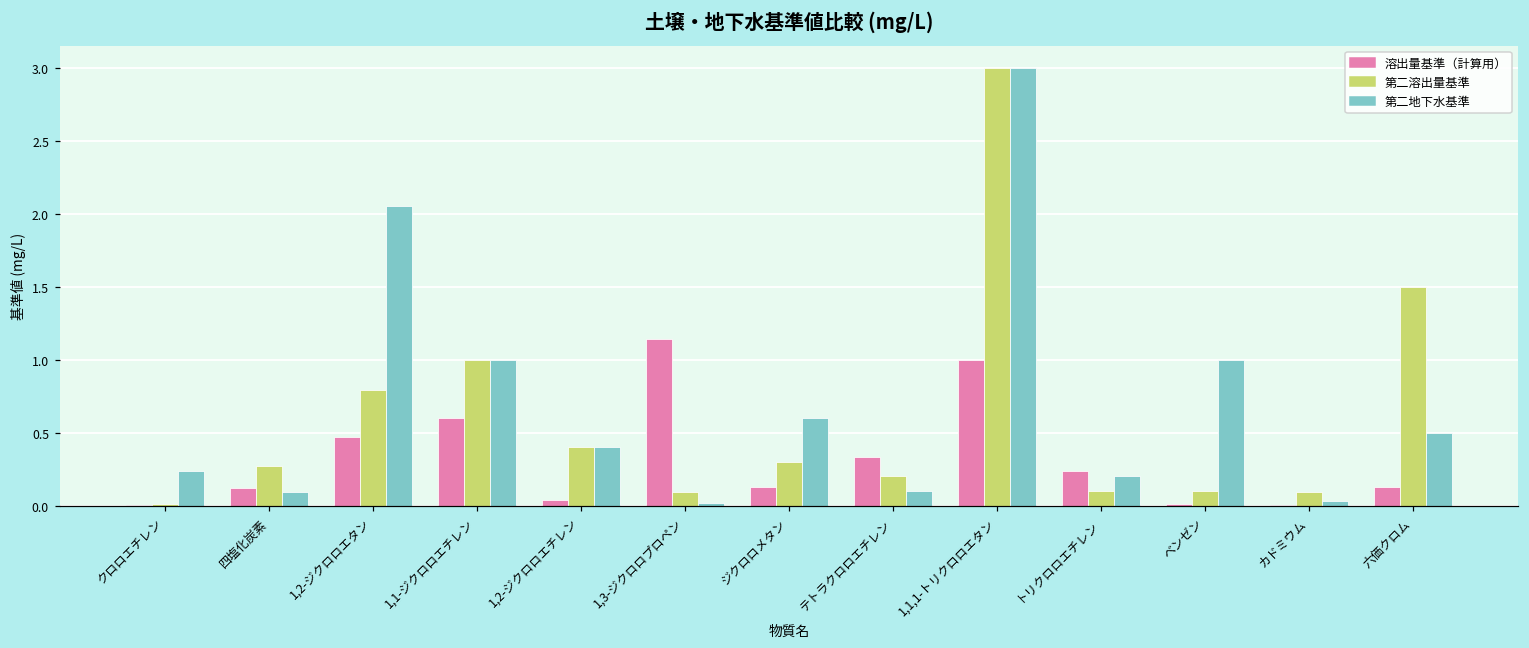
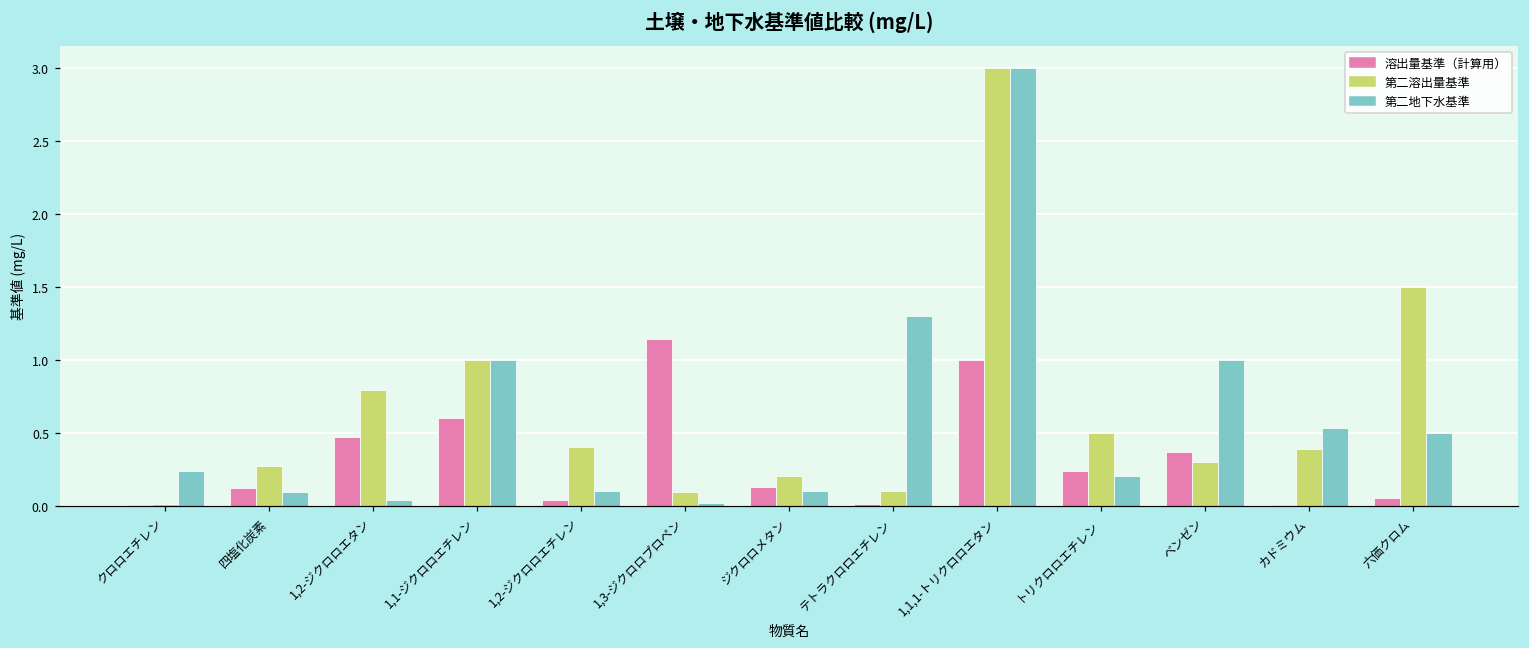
第二地下水基準, 1,2-ジクロロエタン: 2.05 -> 0.04
第二地下水基準, 1,2-ジクロロエチレン: 0.4 -> 0.1
第二溶出量基準, ジクロロメタン: 0.3 -> 0.2
第二地下水基準, ジクロロメタン: 0.6 -> 0.1
溶出量基準（計算用）, テトラクロロエチレン: 0.33 -> 0.01
第二溶出量基準, テトラクロロエチレン: 0.2 -> 0.1
第二地下水基準, テトラクロロエチレン: 0.1 -> 1.3
第二溶出量基準, トリクロロエチレン: 0.1 -> 0.5
溶出量基準（計算用）, ベンゼン: 0.01 -> 0.37
第二溶出量基準, ベンゼン: 0.1 -> 0.3
第二溶出量基準, カドミウム: 0.09 -> 0.39
第二地下水基準, カドミウム: 0.03 -> 0.53
溶出量基準（計算用）, 六価クロム: 0.13 -> 0.05
